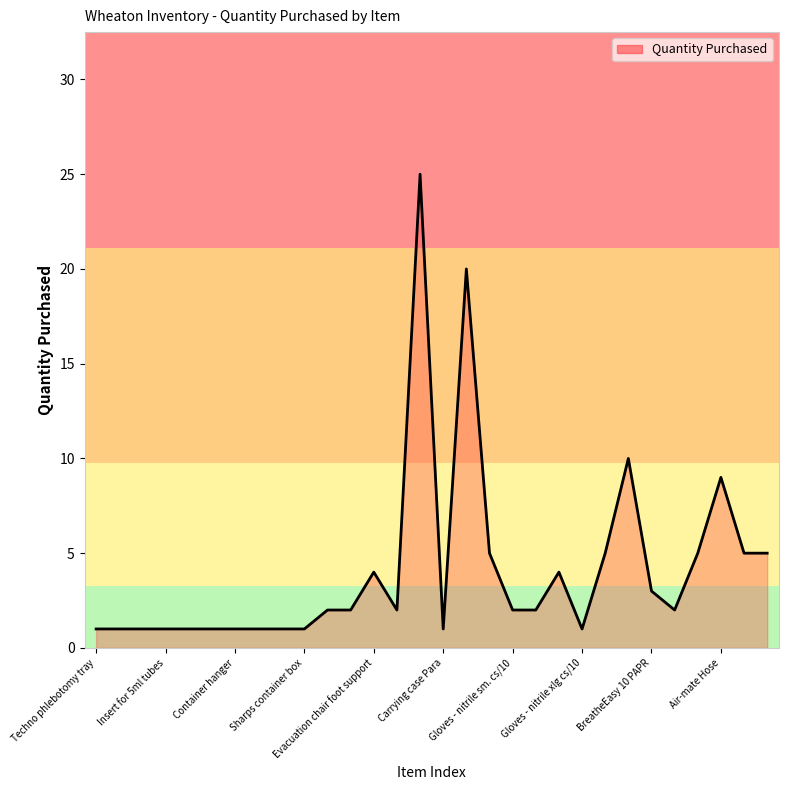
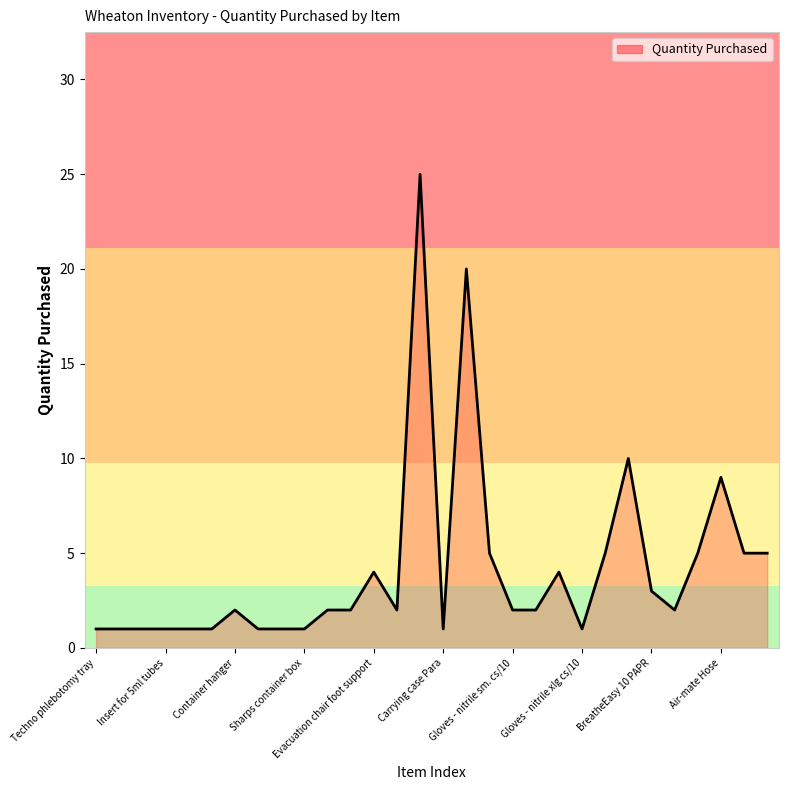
Container hanger: 1 -> 2
